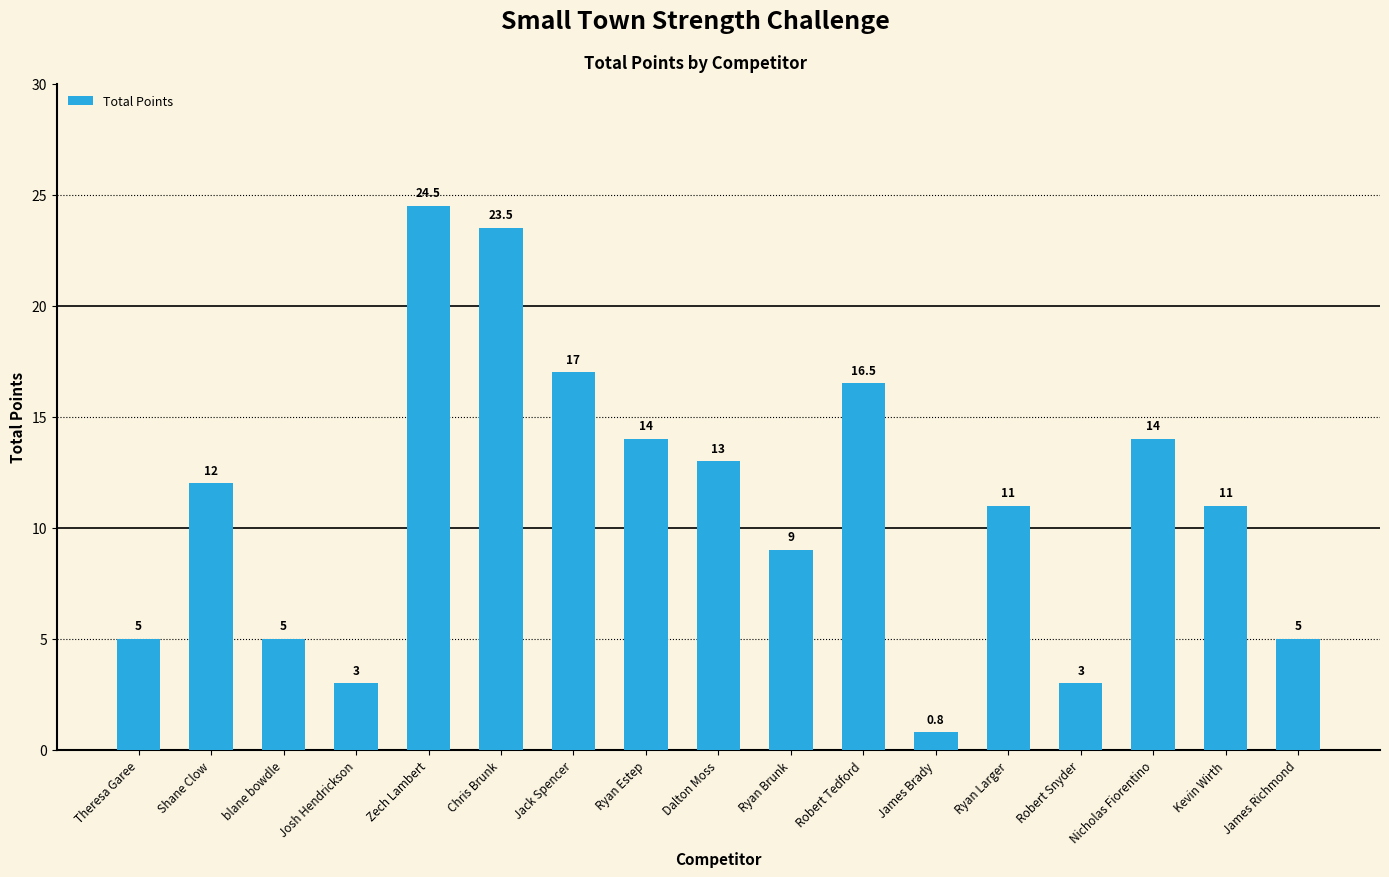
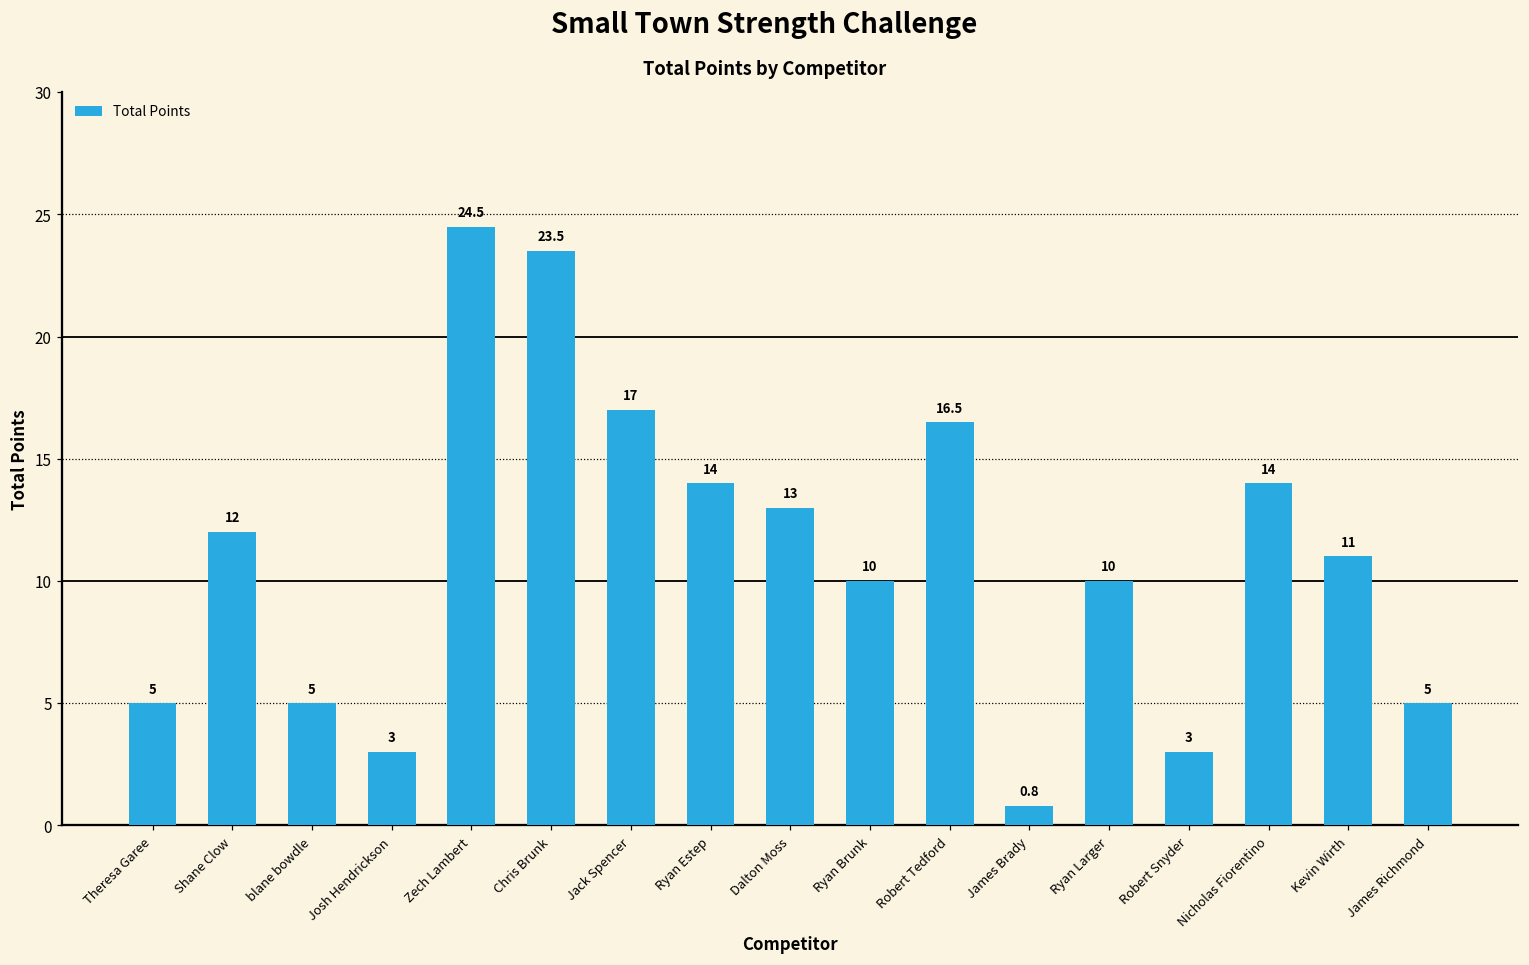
Ryan Brunk: 9 -> 10
Ryan Larger: 11 -> 10
